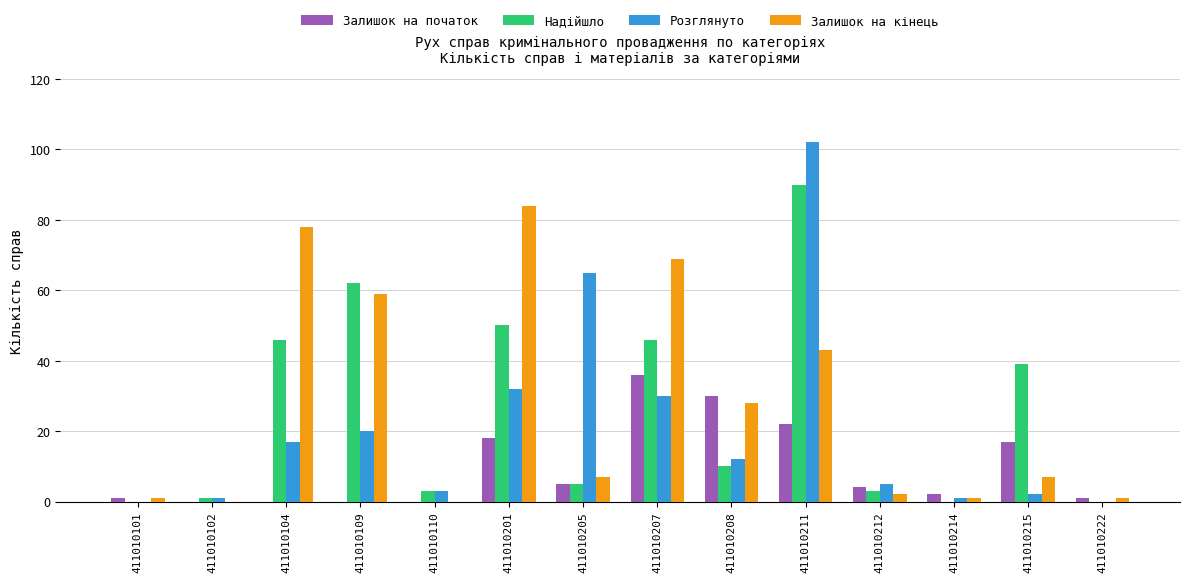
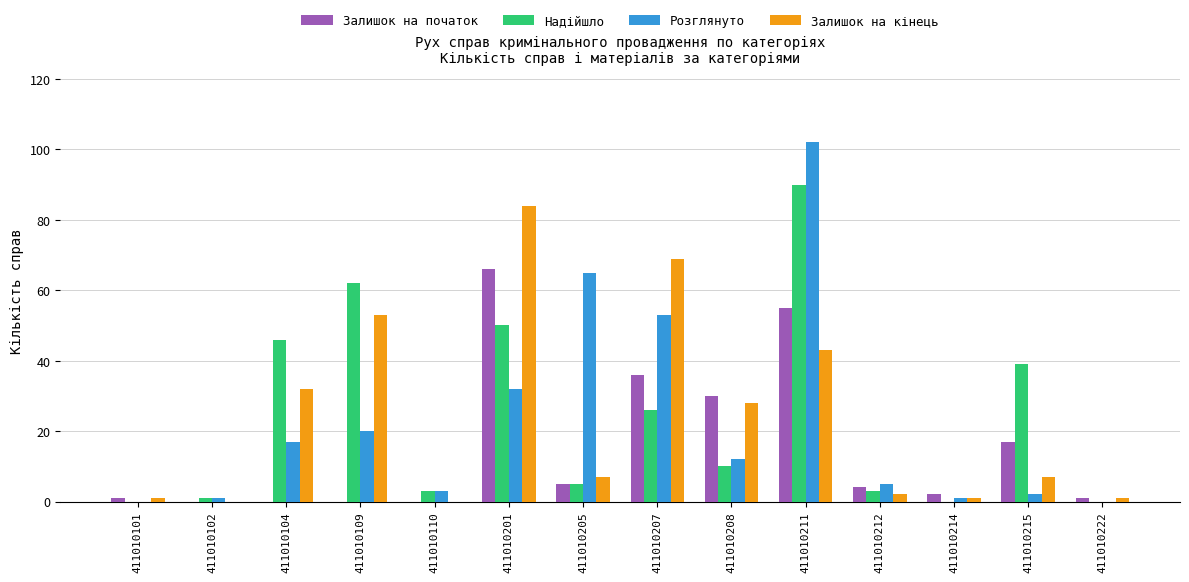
Залишок на кінець, 411010104: 78 -> 32
Залишок на кінець, 411010109: 59 -> 53
Залишок на початок, 411010201: 18 -> 66
Надійшло, 411010207: 46 -> 26
Розглянуто, 411010207: 30 -> 53
Залишок на початок, 411010211: 22 -> 55
